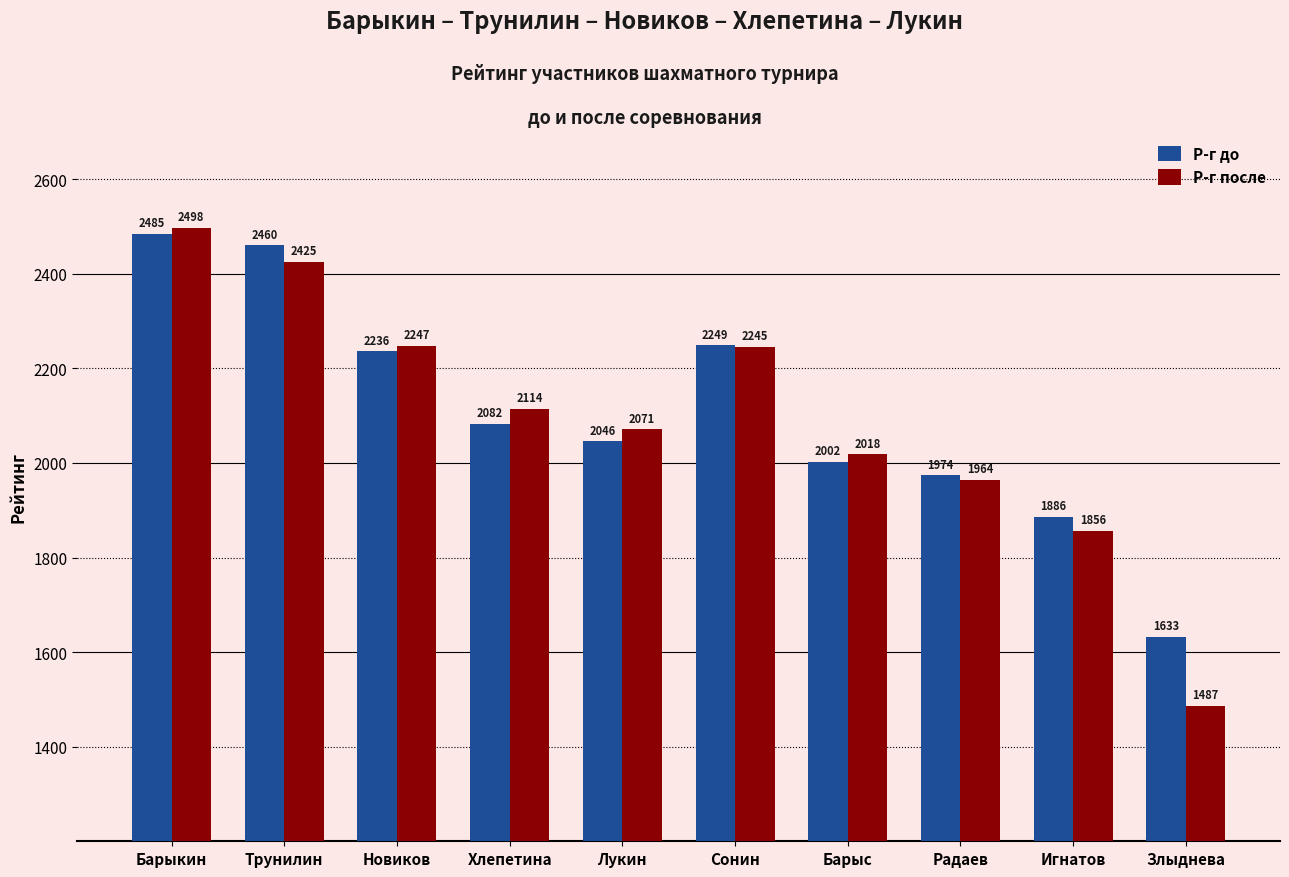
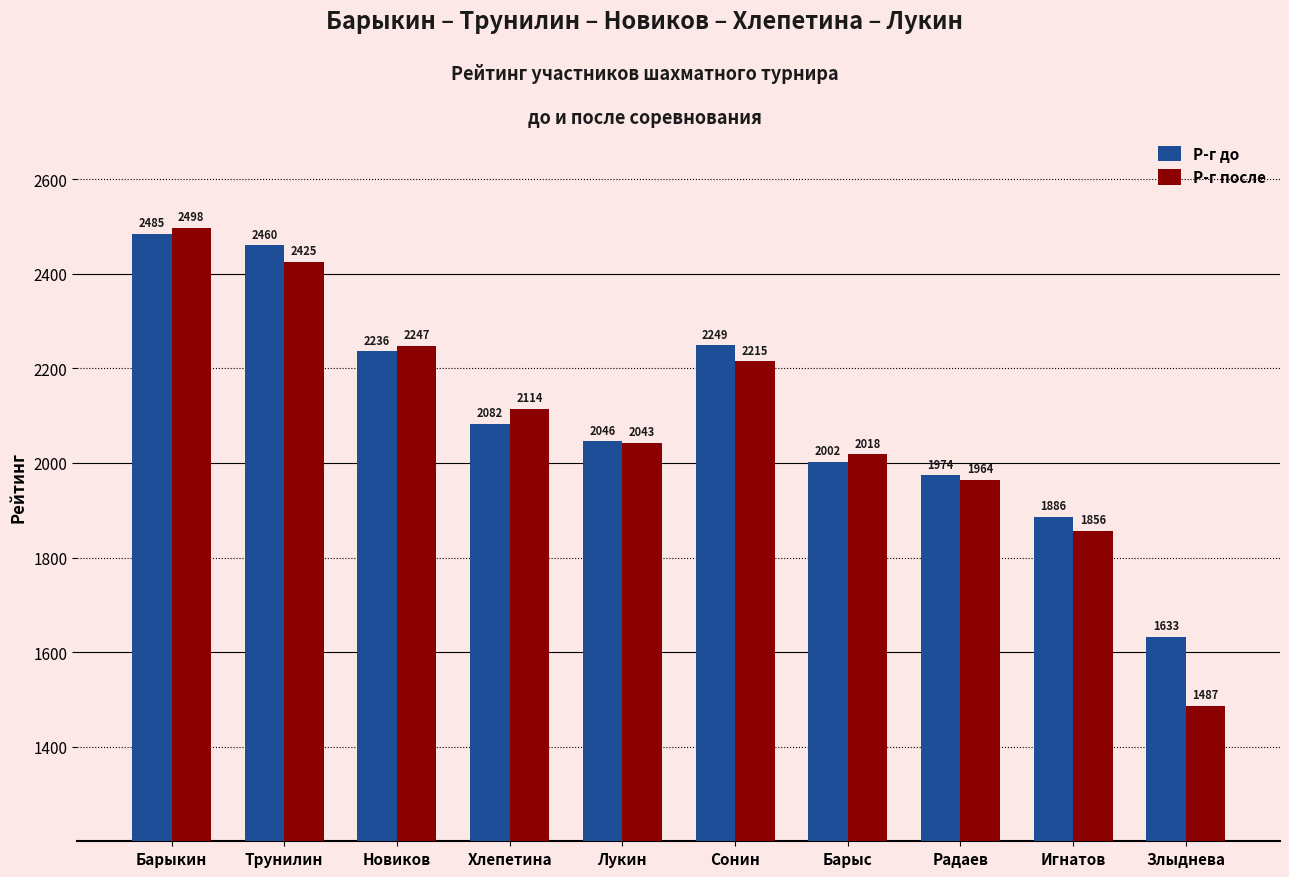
Р-г после, Лукин: 2071 -> 2043
Р-г после, Сонин: 2245 -> 2215
